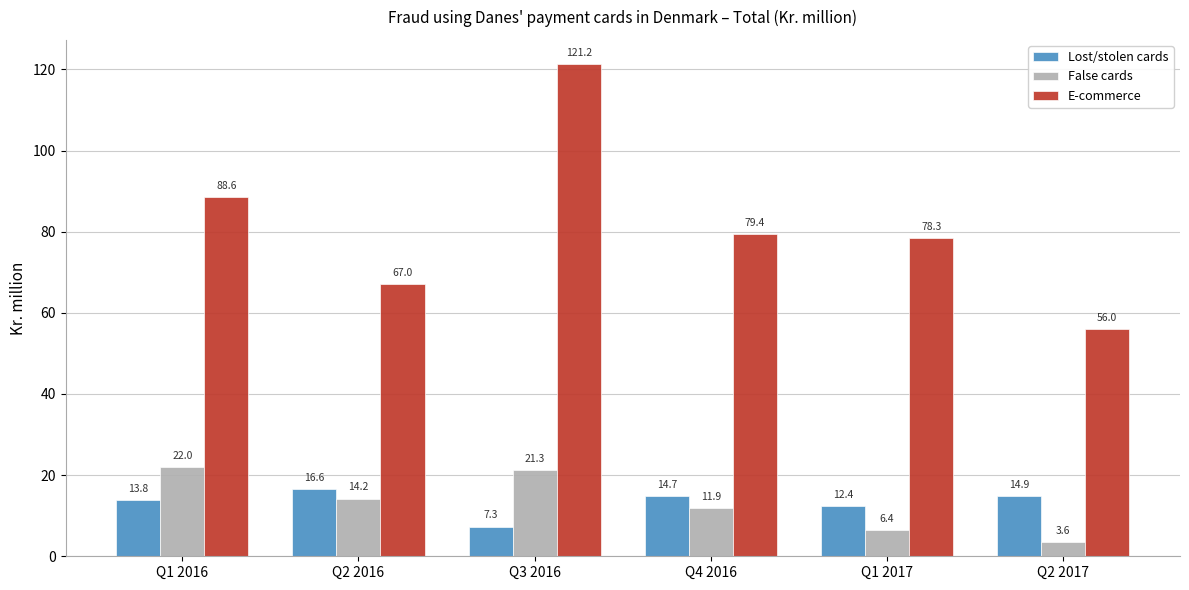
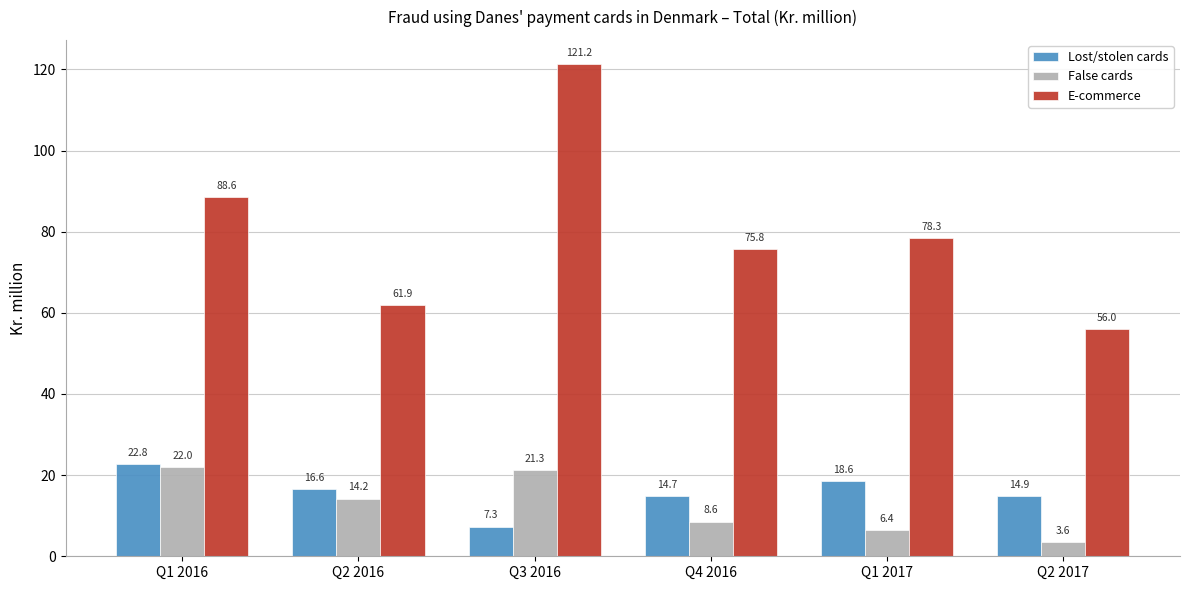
Lost/stolen cards, Q1 2016: 13.8 -> 22.8
E-commerce, Q2 2016: 67.0 -> 61.9
False cards, Q4 2016: 11.9 -> 8.6
E-commerce, Q4 2016: 79.4 -> 75.8
Lost/stolen cards, Q1 2017: 12.4 -> 18.6
